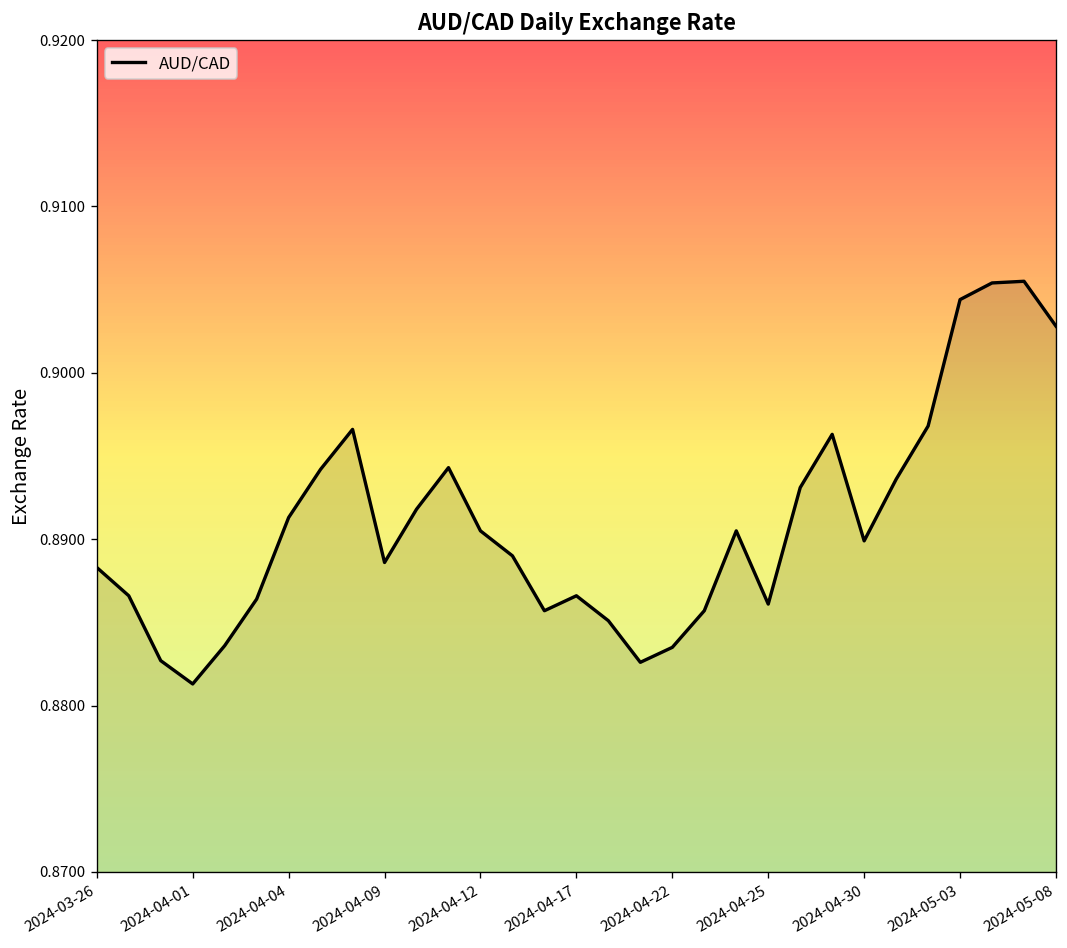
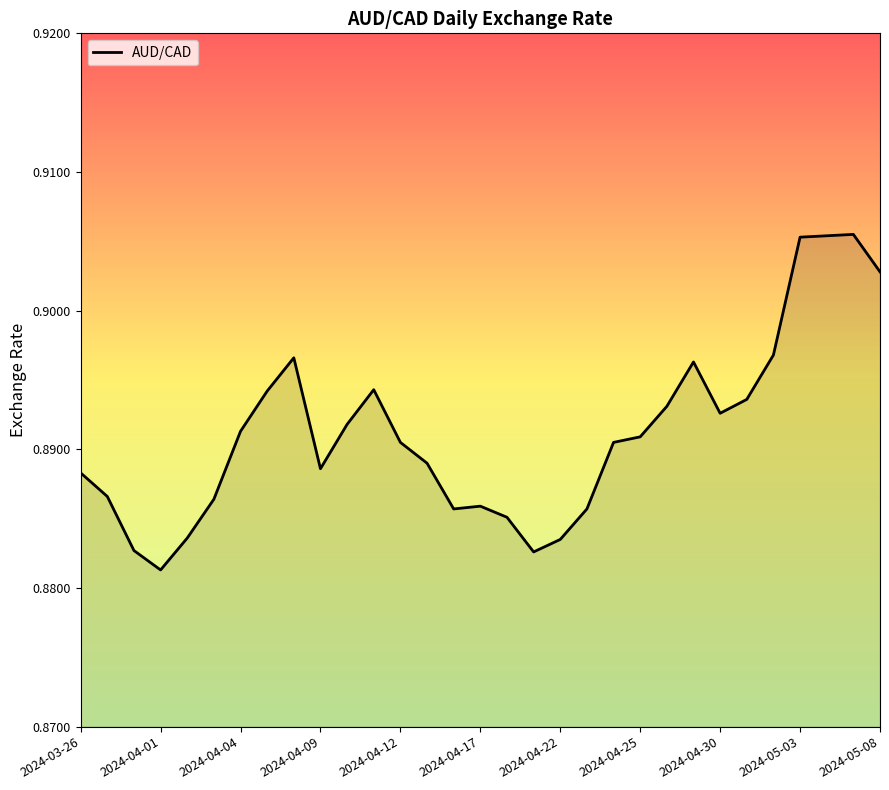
2024-04-17: 0.8866 -> 0.8859
2024-04-25: 0.8861 -> 0.8909
2024-04-30: 0.8899 -> 0.8926
2024-05-03: 0.9044 -> 0.9053
